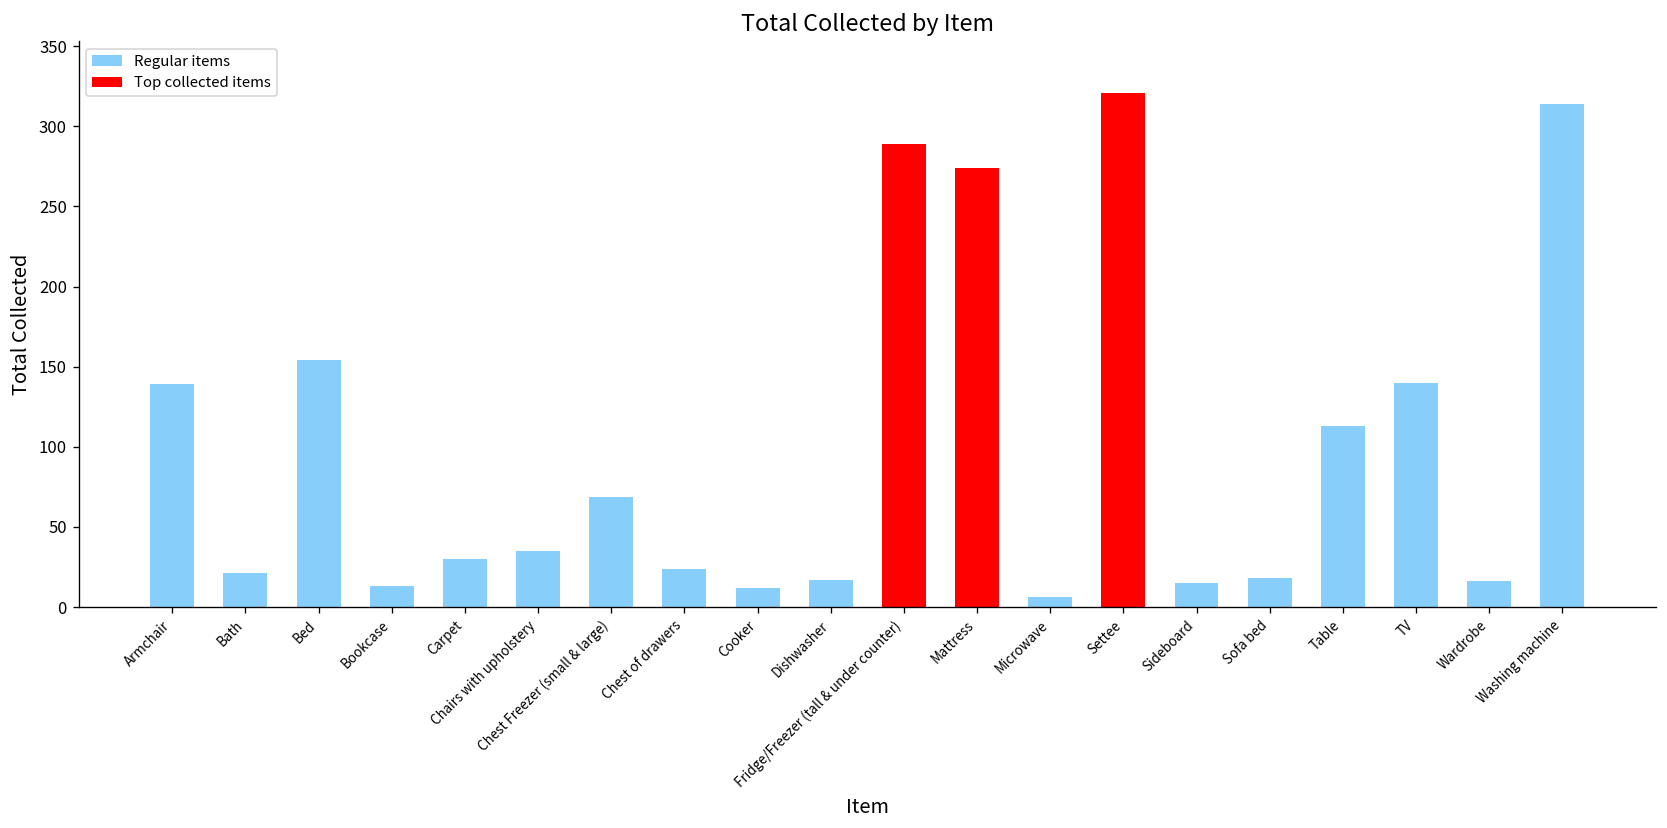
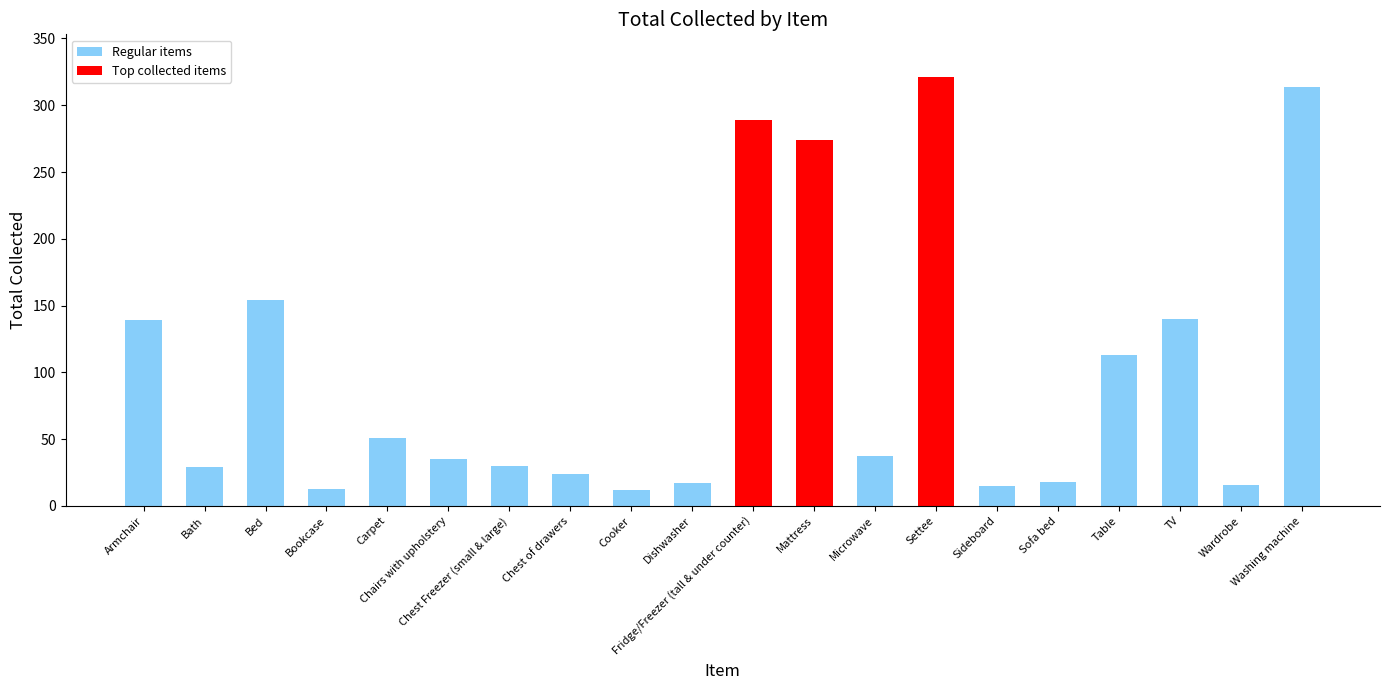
Bath: 21 -> 29
Carpet: 30 -> 51
Chest Freezer (small & large): 69 -> 30
Microwave: 6 -> 37
